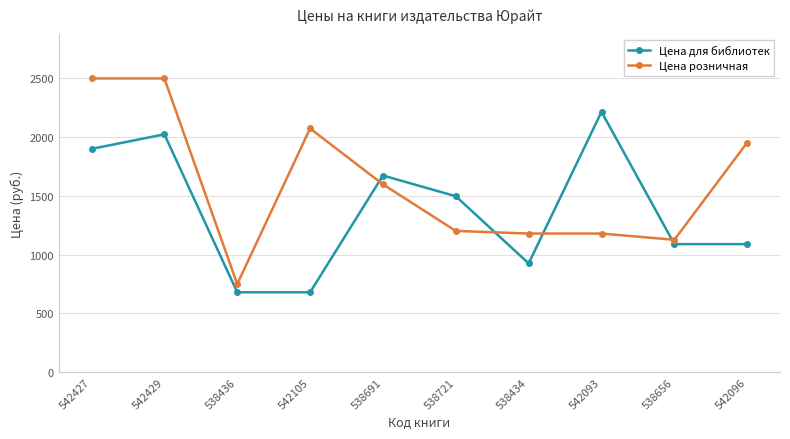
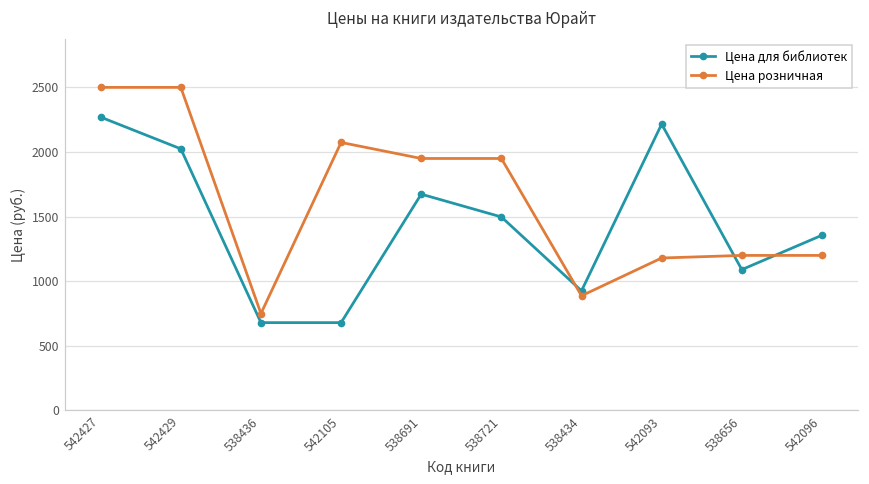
Цена для библиотек, 542427: 1900 -> 2270
Цена розничная, 538691: 1600 -> 1950
Цена розничная, 538721: 1200 -> 1950
Цена розничная, 538434: 1180 -> 890
Цена розничная, 538656: 1130 -> 1200
Цена для библиотек, 542096: 1090 -> 1360
Цена розничная, 542096: 1950 -> 1200
